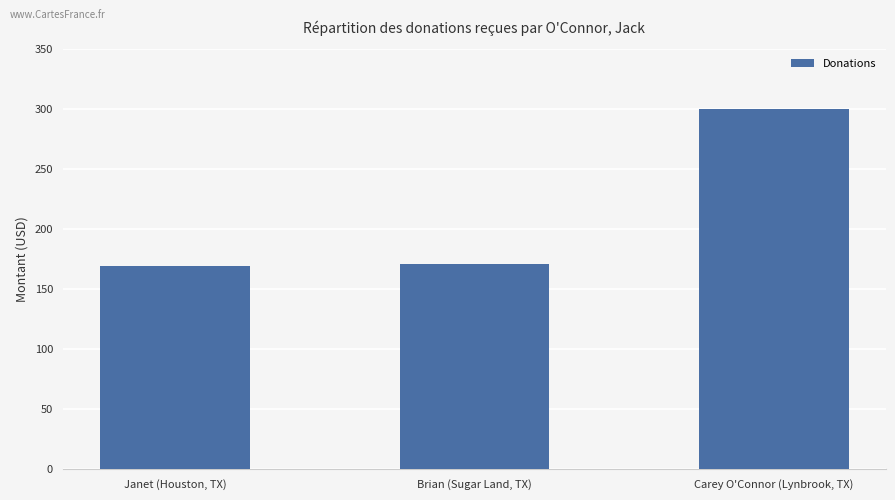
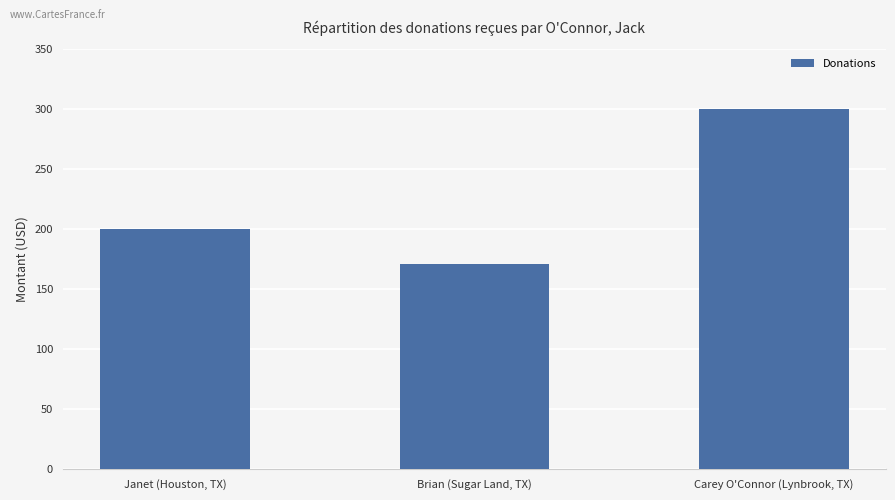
Janet (Houston, TX): 169 -> 200
